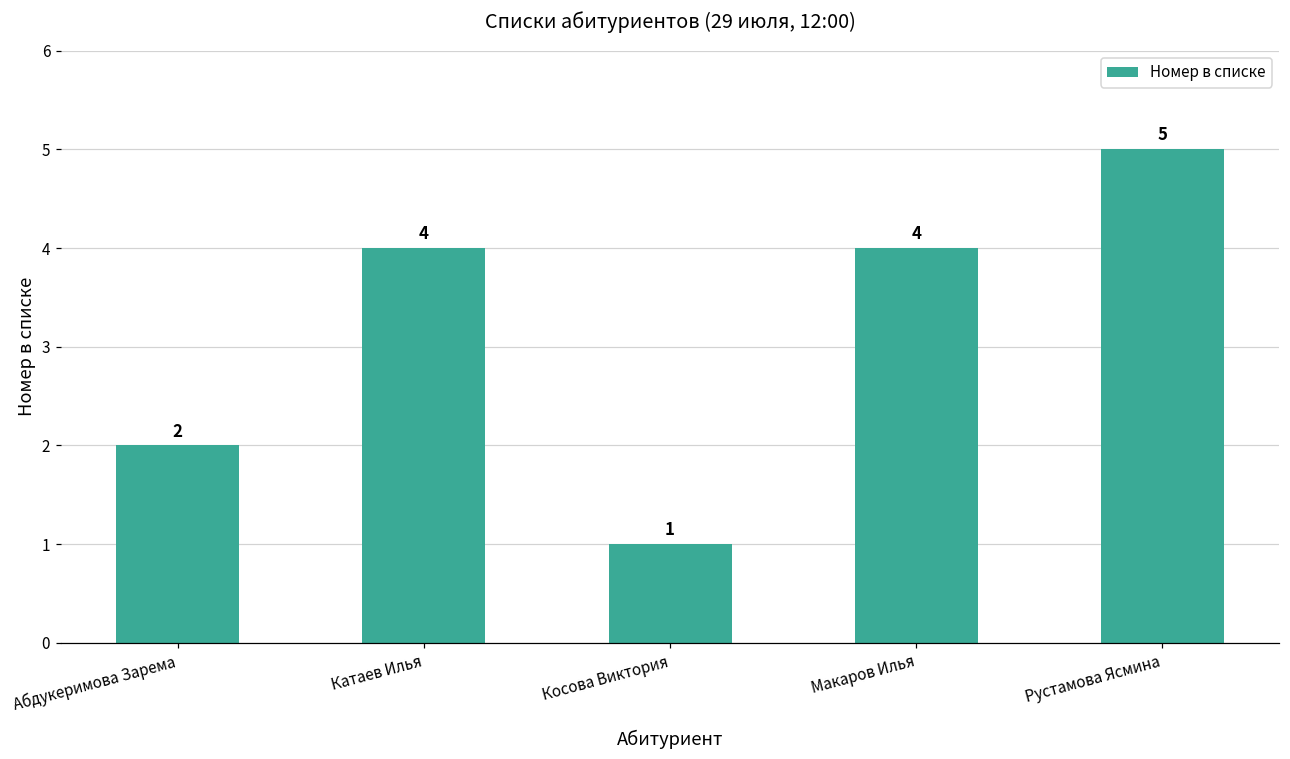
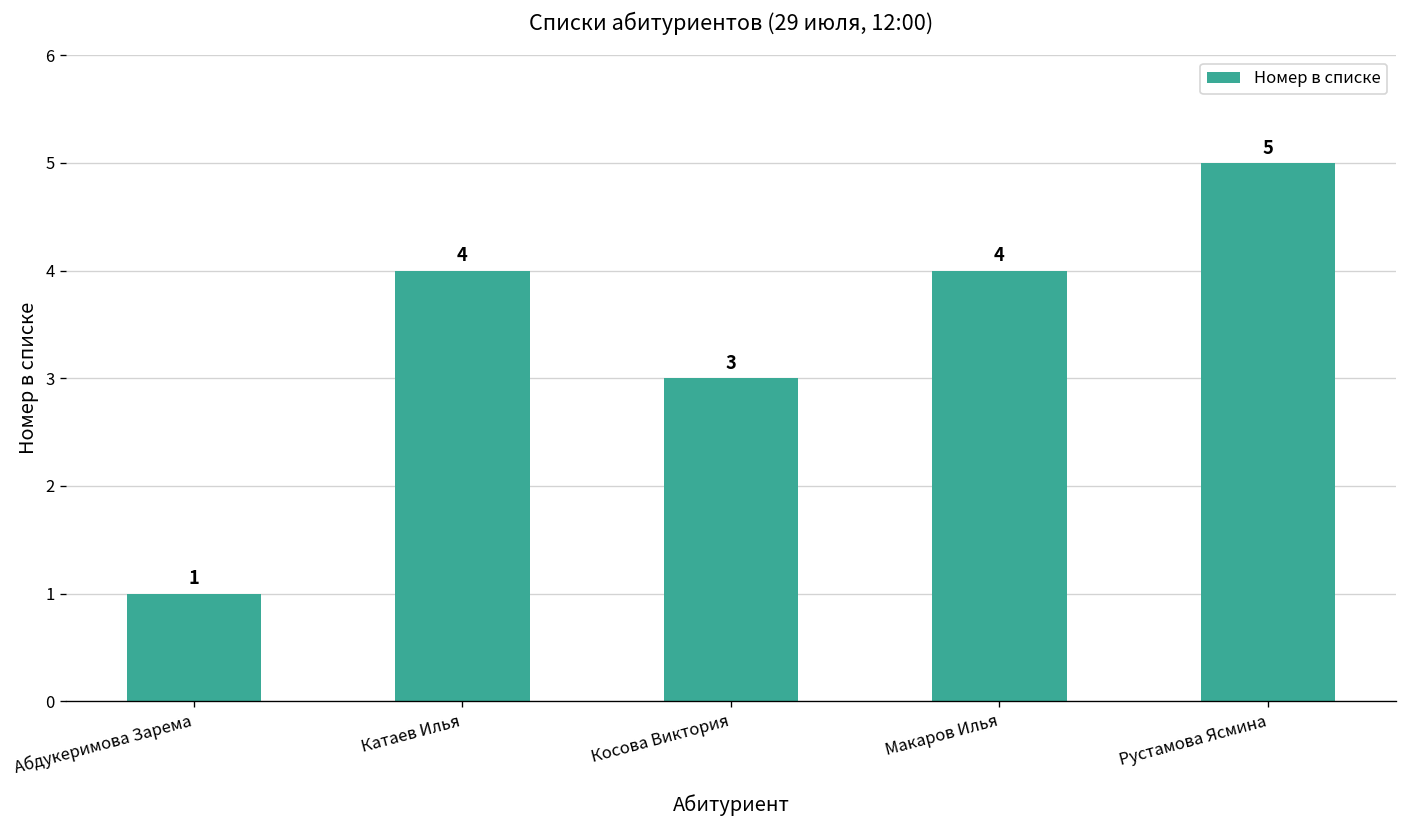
Абдукеримова Зарема: 2 -> 1
Косова Виктория: 1 -> 3
